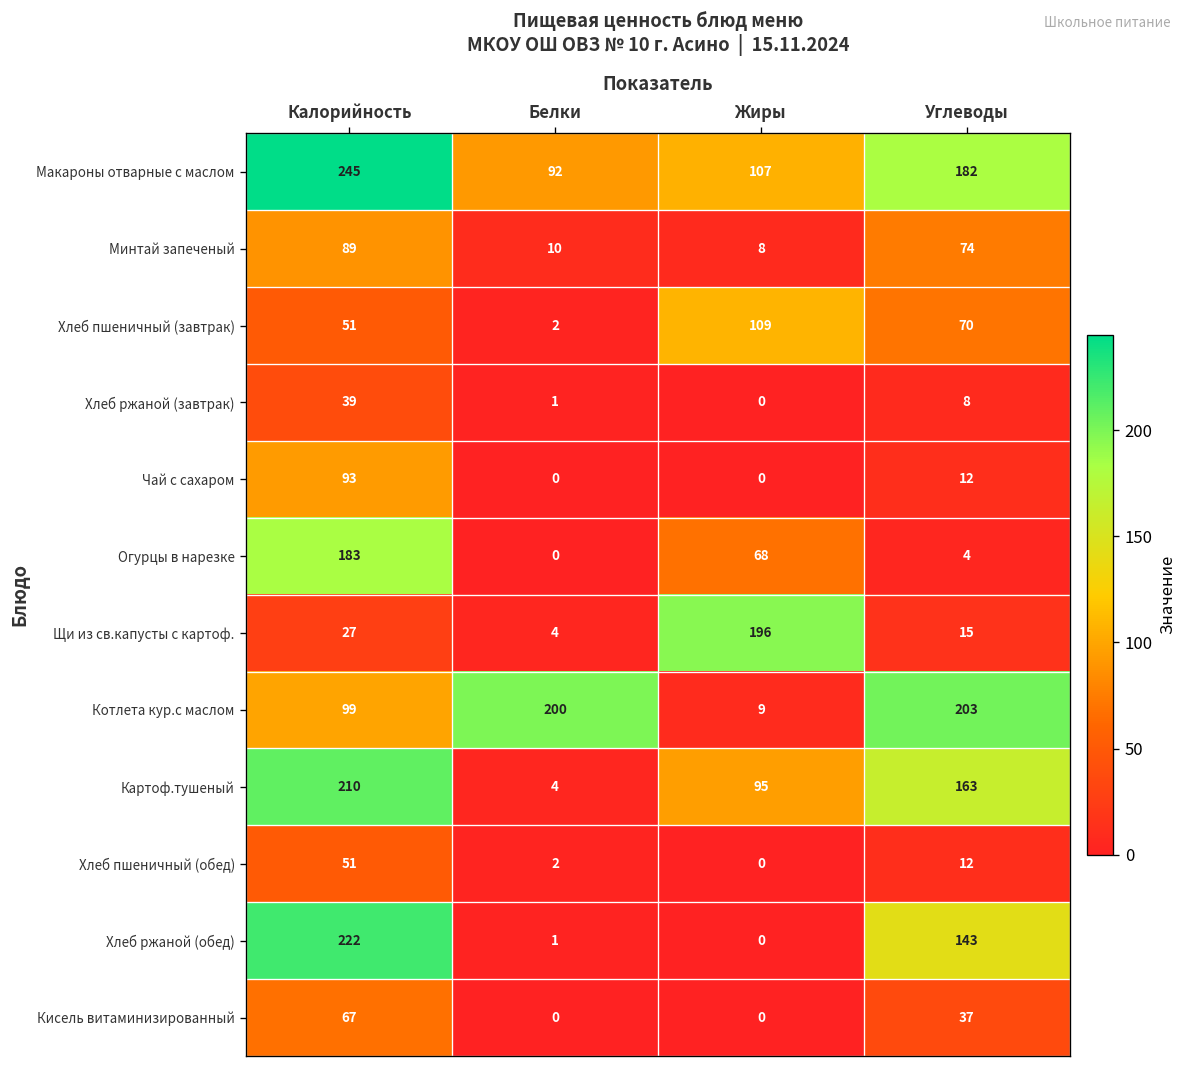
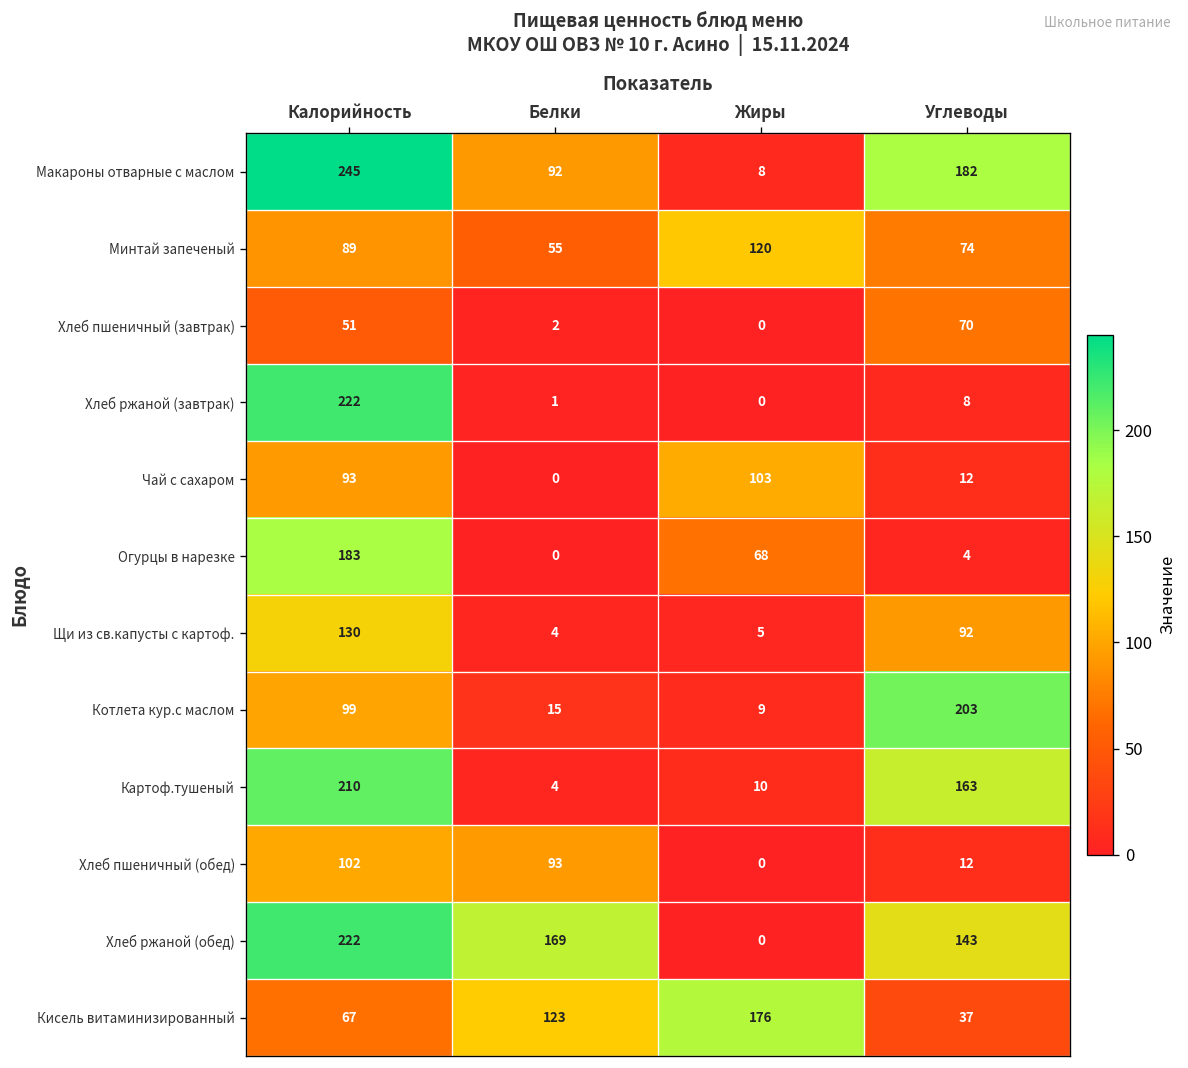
Макароны отварные с маслом, Жиры: 107 -> 8
Минтай запеченый, Белки: 10 -> 55
Минтай запеченый, Жиры: 8 -> 120
Хлеб пшеничный (завтрак), Жиры: 109 -> 0
Хлеб ржаной (завтрак), Калорийность: 39 -> 222
Чай с сахаром, Жиры: 0 -> 103
Щи из св.капусты с картоф., Калорийность: 27 -> 130
Щи из св.капусты с картоф., Жиры: 196 -> 5
Щи из св.капусты с картоф., Углеводы: 15 -> 92
Котлета кур.с маслом, Белки: 200 -> 15
Картоф.тушеный, Жиры: 95 -> 10
Хлеб пшеничный (обед), Калорийность: 51 -> 102
Хлеб пшеничный (обед), Белки: 2 -> 93
Хлеб ржаной (обед), Белки: 1 -> 169
Кисель витаминизированный, Белки: 0 -> 123
Кисель витаминизированный, Жиры: 0 -> 176
